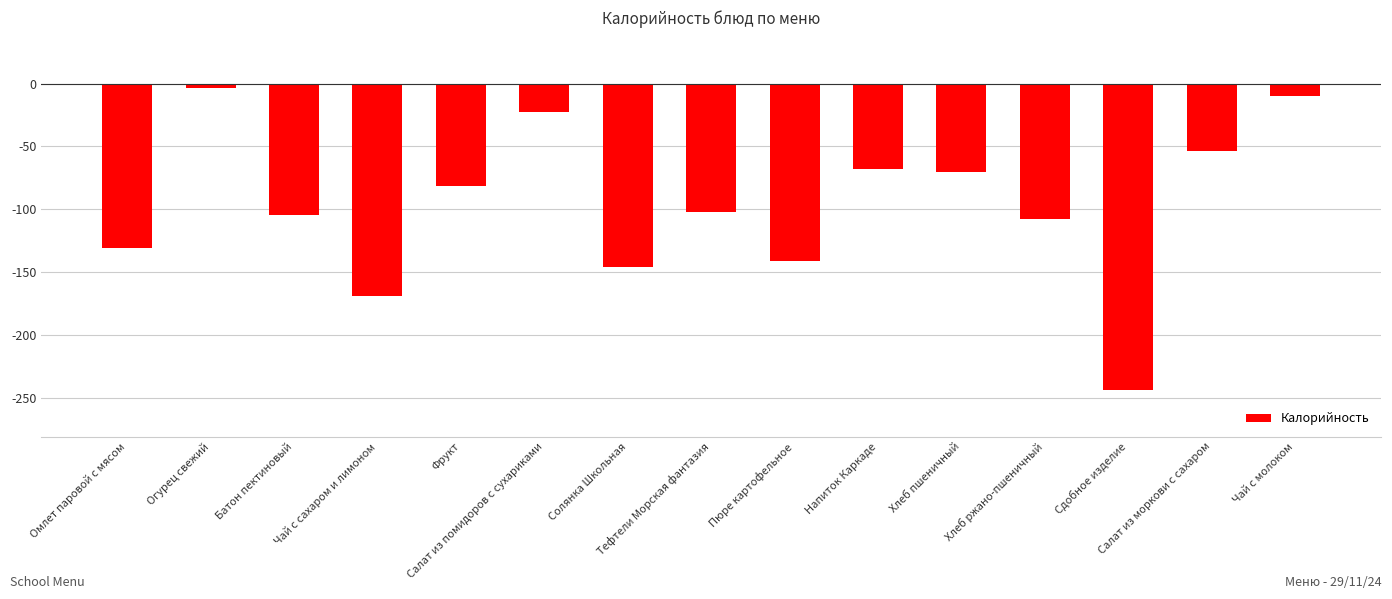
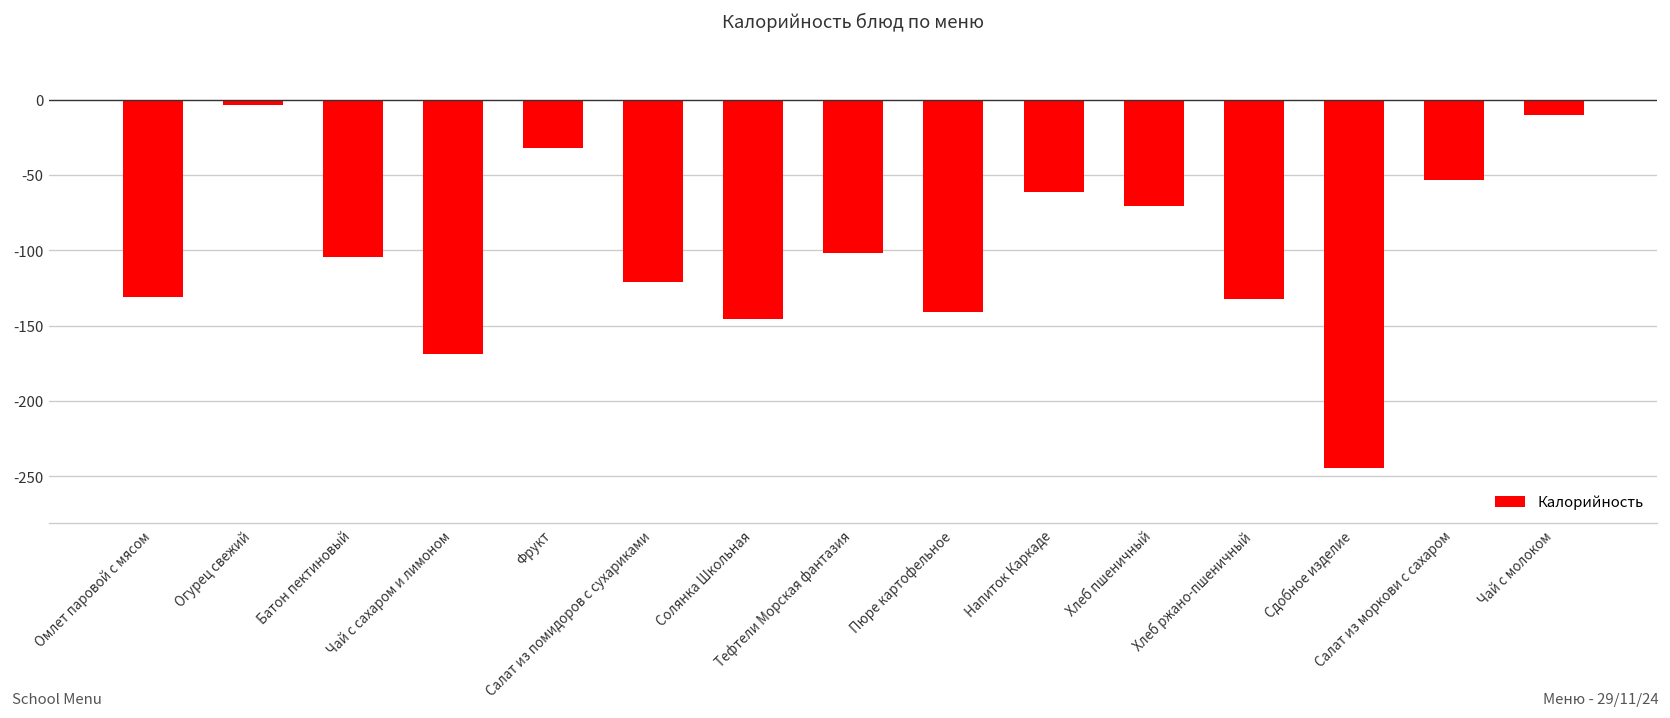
Фрукт: -82 -> -32
Салат из помидоров с сухариками: -22 -> -121
Напиток Каркаде: -68 -> -62
Хлеб ржано-пшеничный: -108 -> -132
